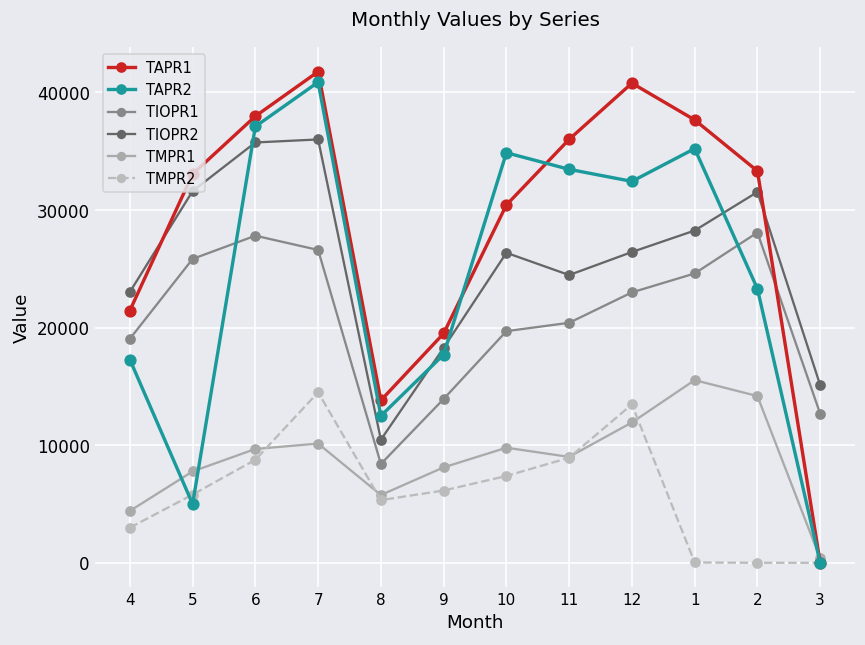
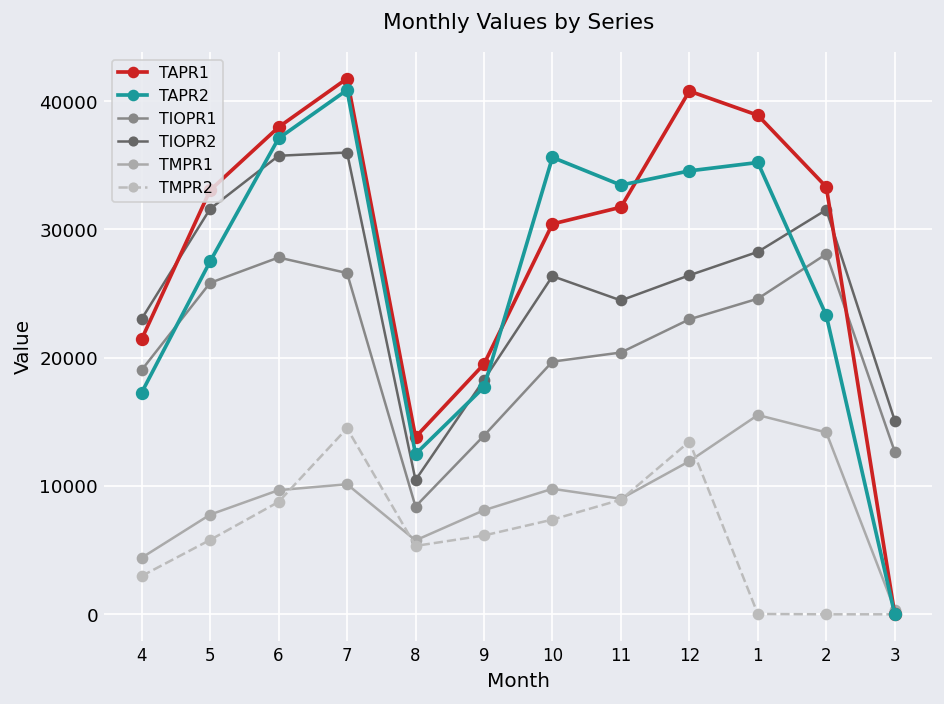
TAPR2, 5: 5000 -> 27500
TAPR2, 10: 34900 -> 35600
TAPR1, 11: 36000 -> 31700
TAPR2, 12: 32400 -> 34600
TAPR1, 1: 37700 -> 38900
